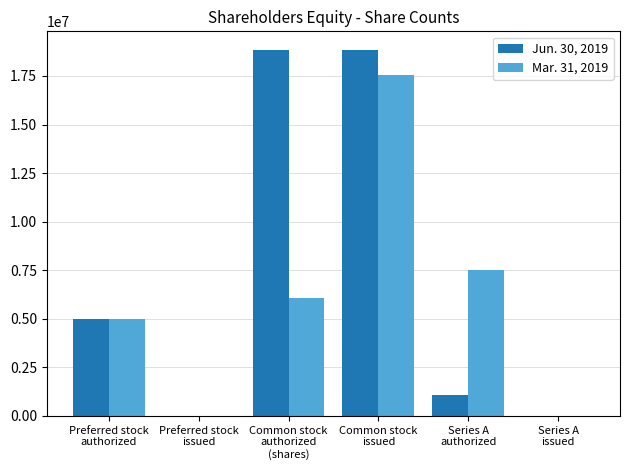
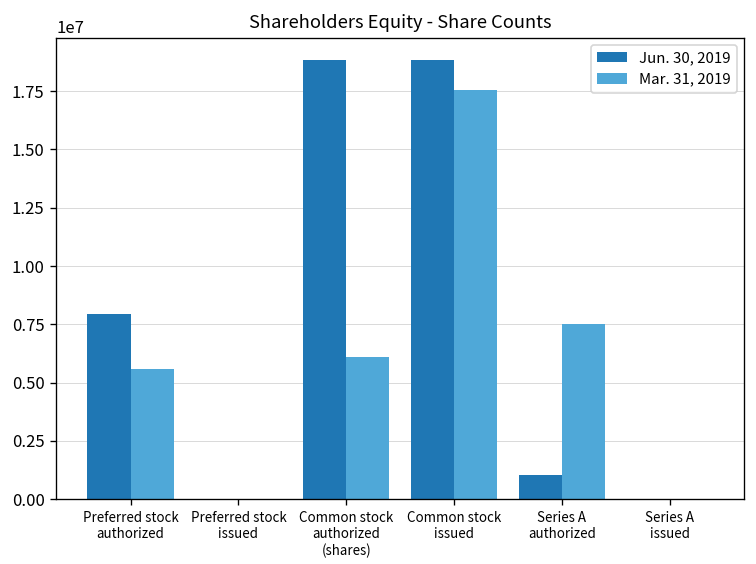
Jun. 30, 2019, Preferred stock authorized: 5000000 -> 7900000
Mar. 31, 2019, Preferred stock authorized: 5000000 -> 5600000
